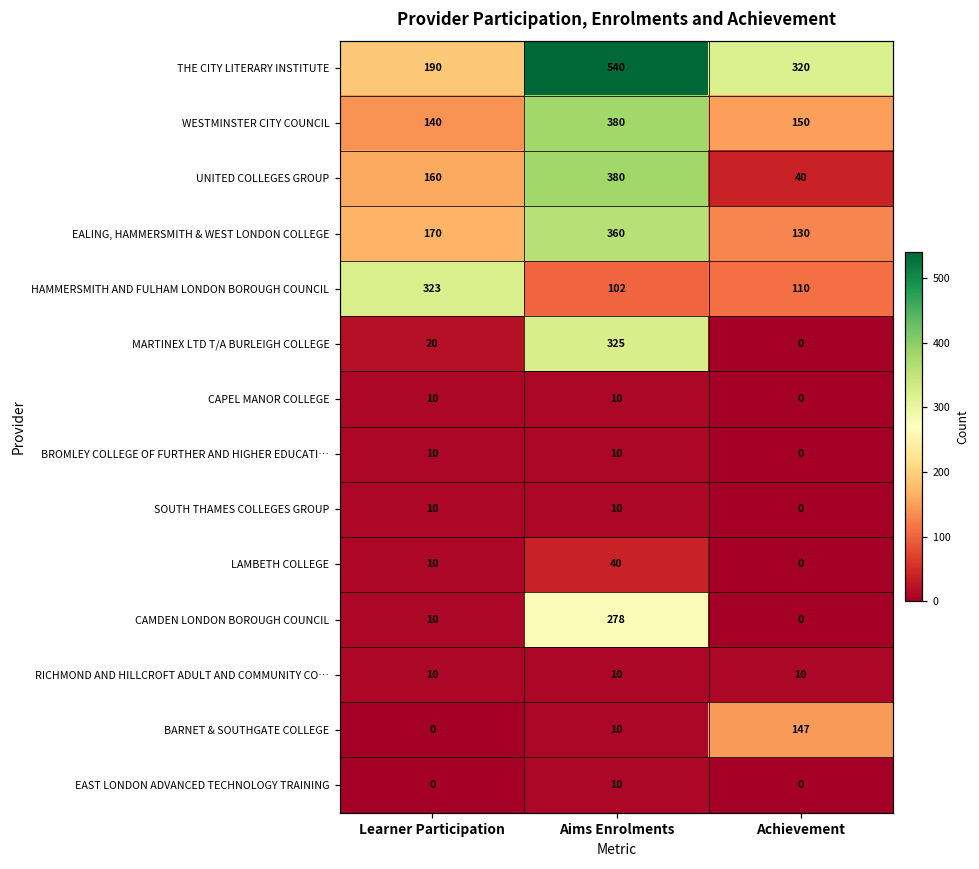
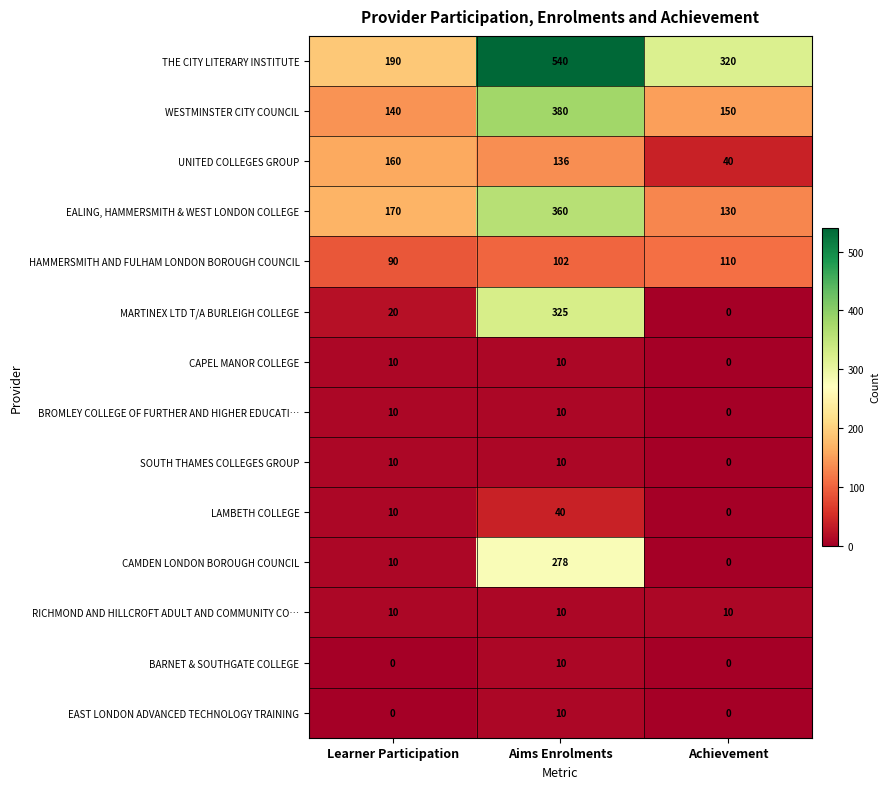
UNITED COLLEGES GROUP, Aims Enrolments: 380 -> 136
HAMMERSMITH AND FULHAM LONDON BOROUGH COUNCIL, Learner Participation: 323 -> 90
BARNET & SOUTHGATE COLLEGE, Achievement: 147 -> 0
